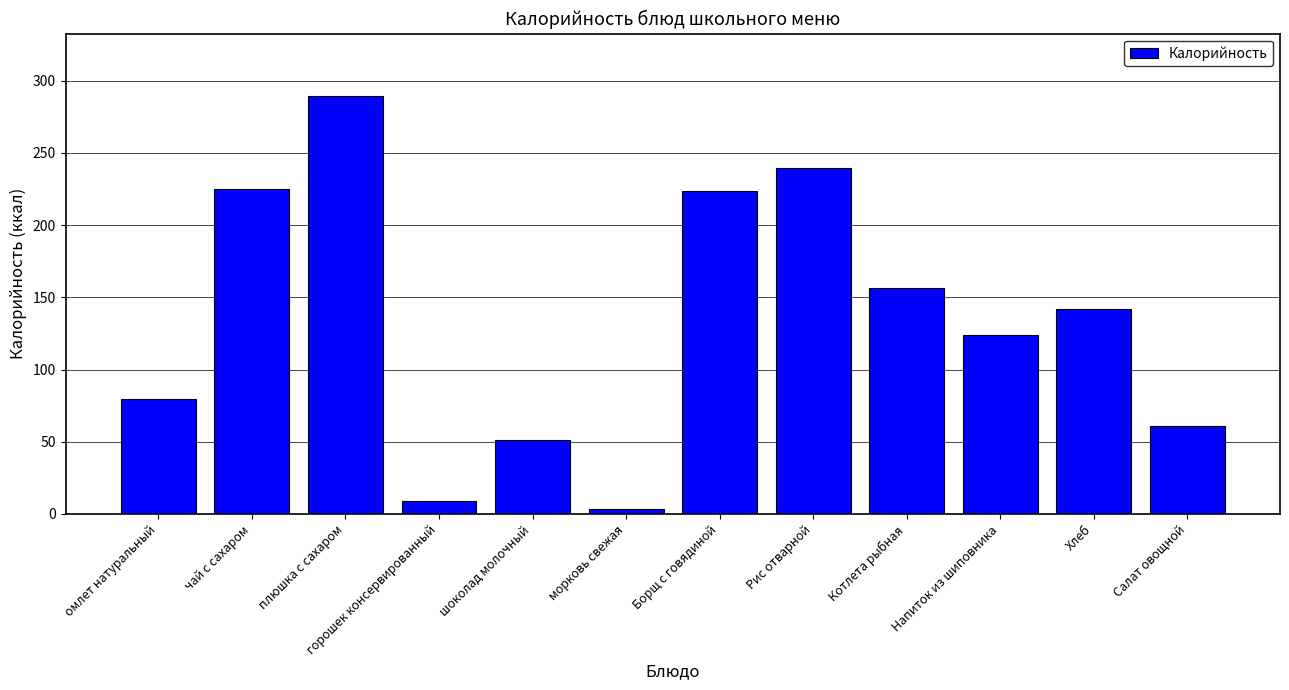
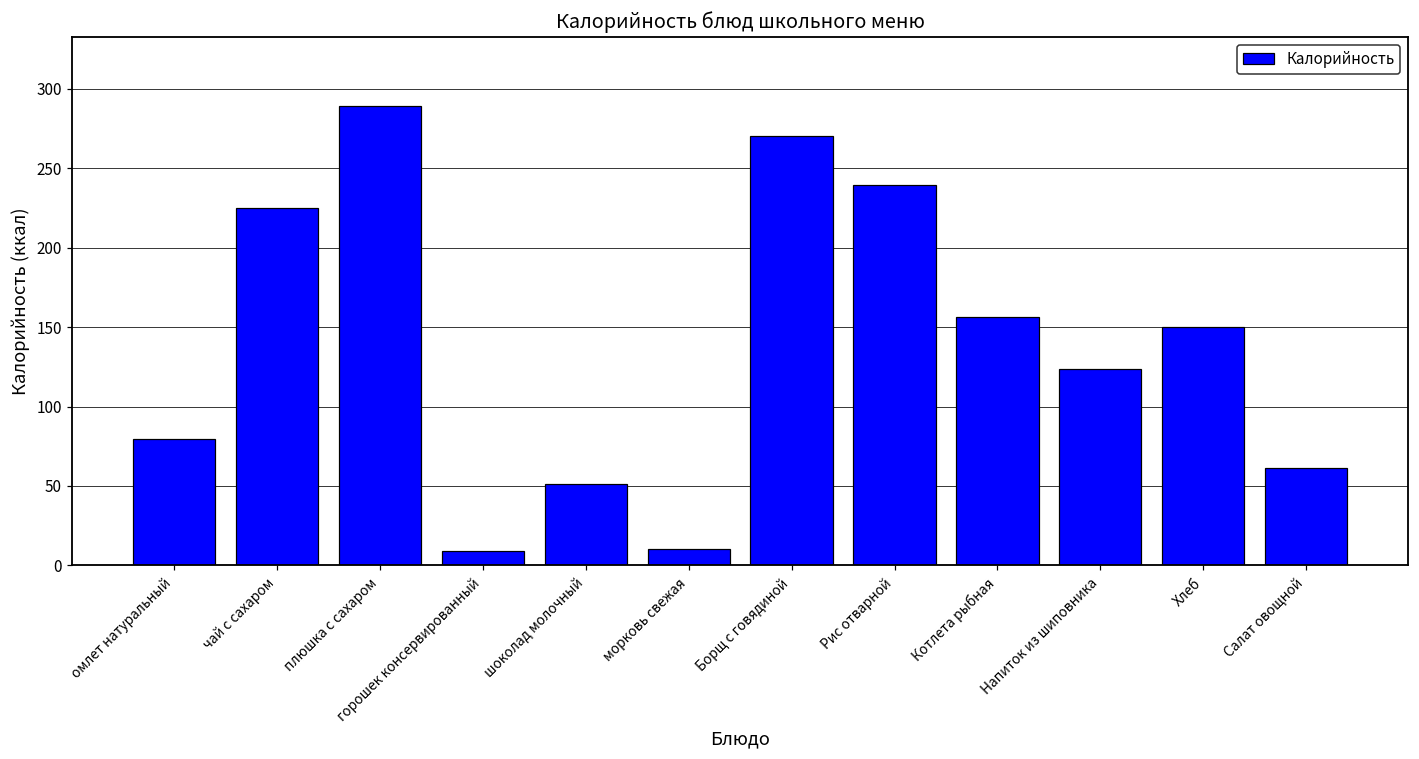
морковь свежая: 3 -> 10
Борщ с говядиной: 223 -> 270
Хлеб: 142 -> 150
